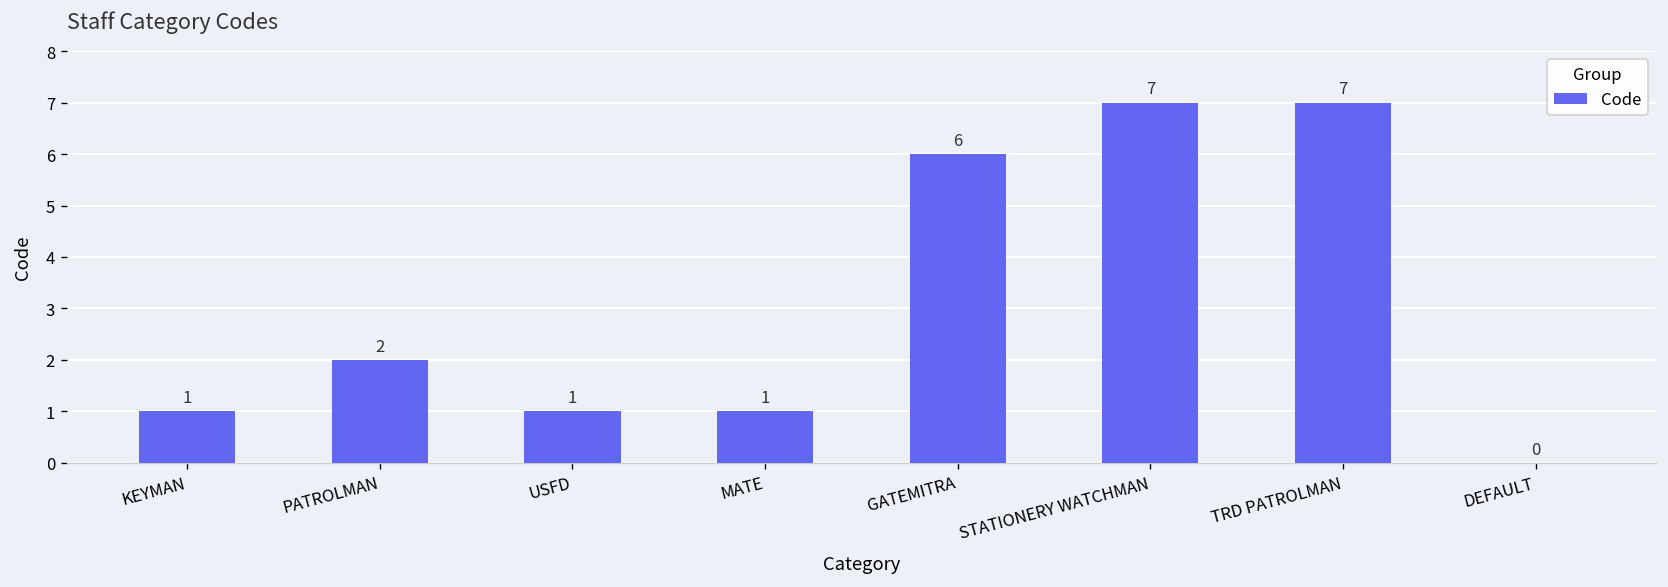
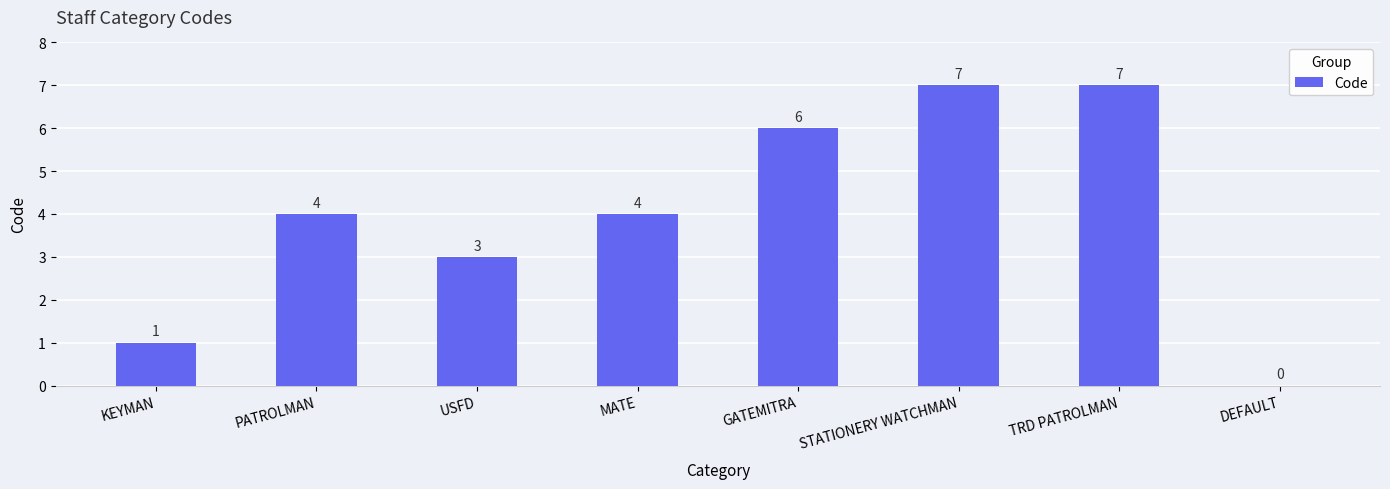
PATROLMAN: 2 -> 4
USFD: 1 -> 3
MATE: 1 -> 4
